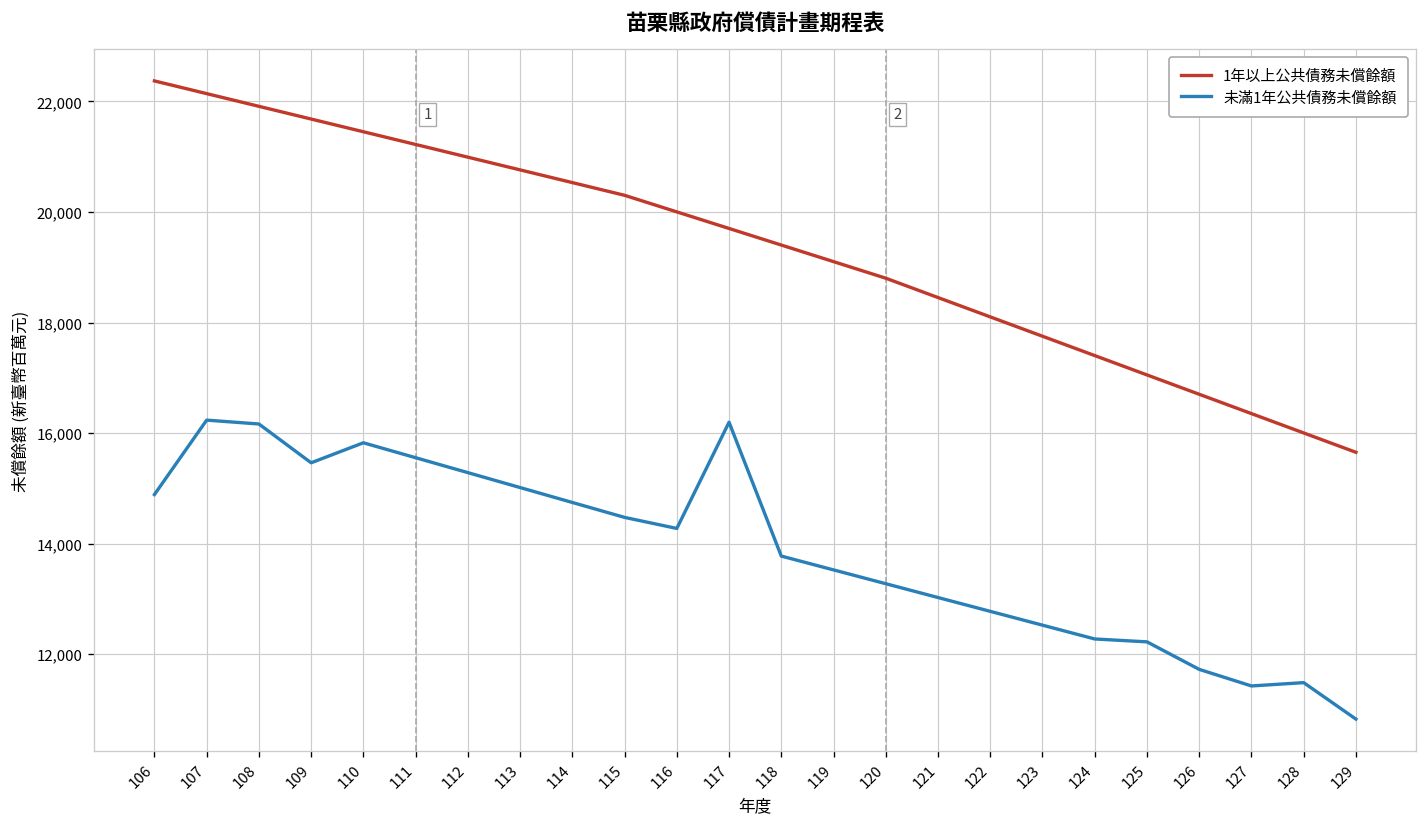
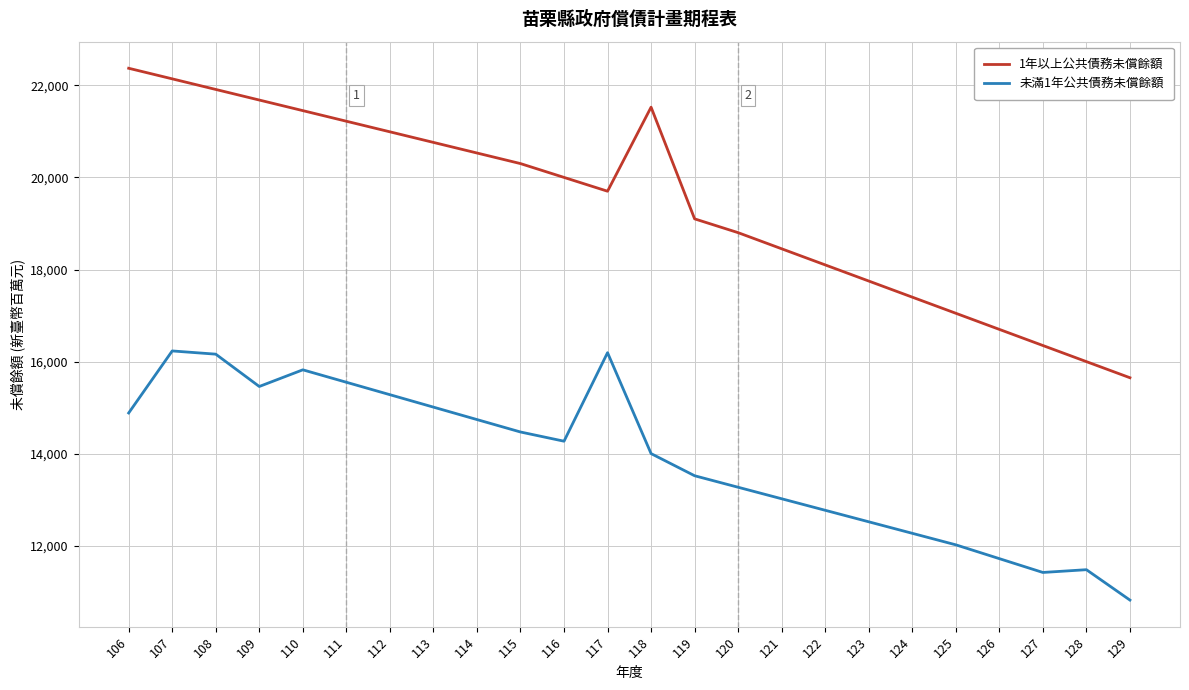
1年以上公共債務未償餘額, 118: 19,400 -> 21,500
未滿1年公共債務未償餘額, 118: 13,800 -> 14,000
未滿1年公共債務未償餘額, 125: 12,200 -> 12,000
